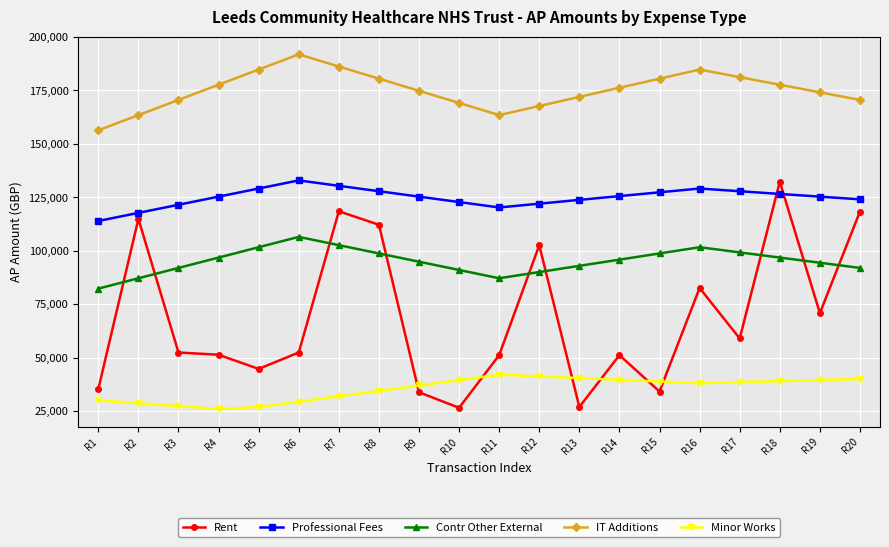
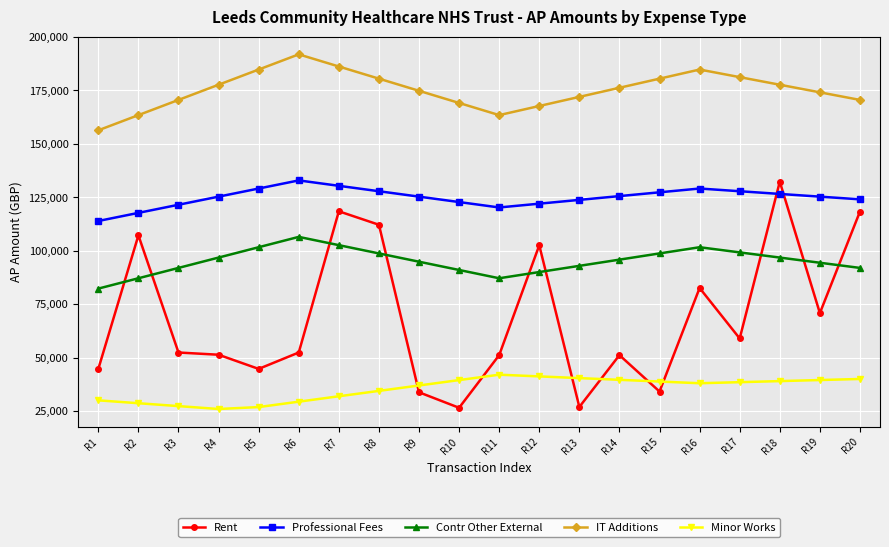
Rent, R1: 35,000 -> 45,000
Rent, R2: 115,000 -> 107,000
